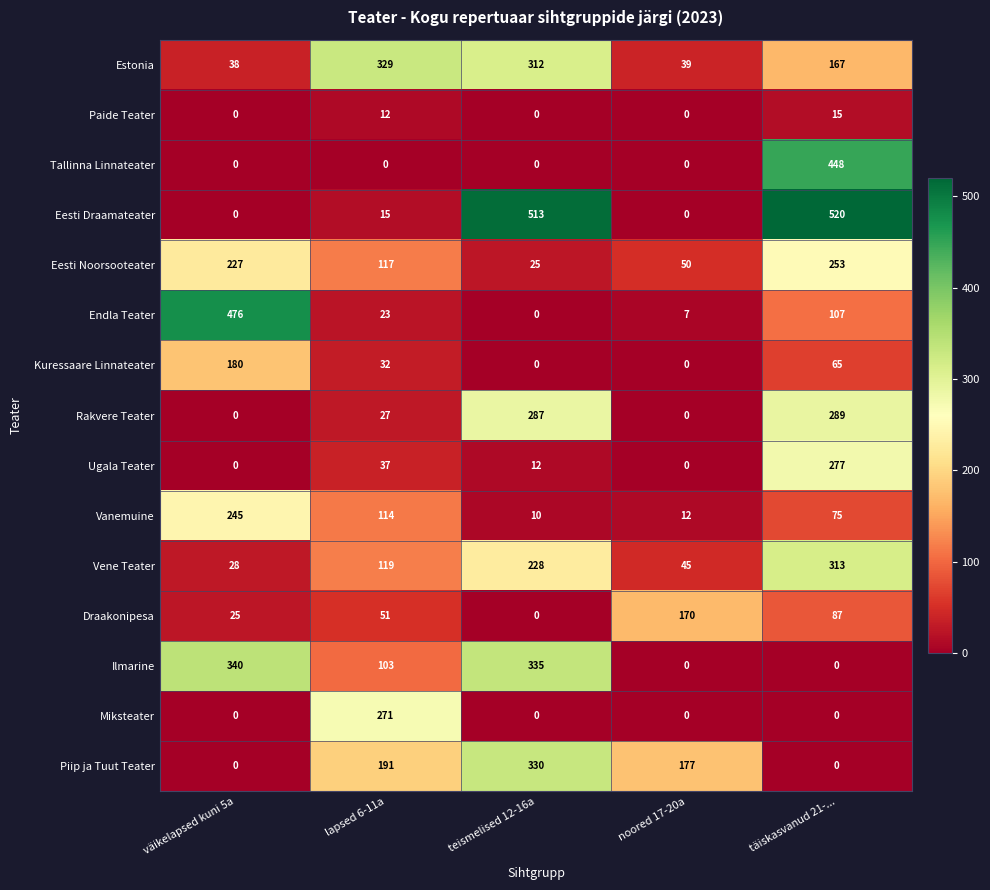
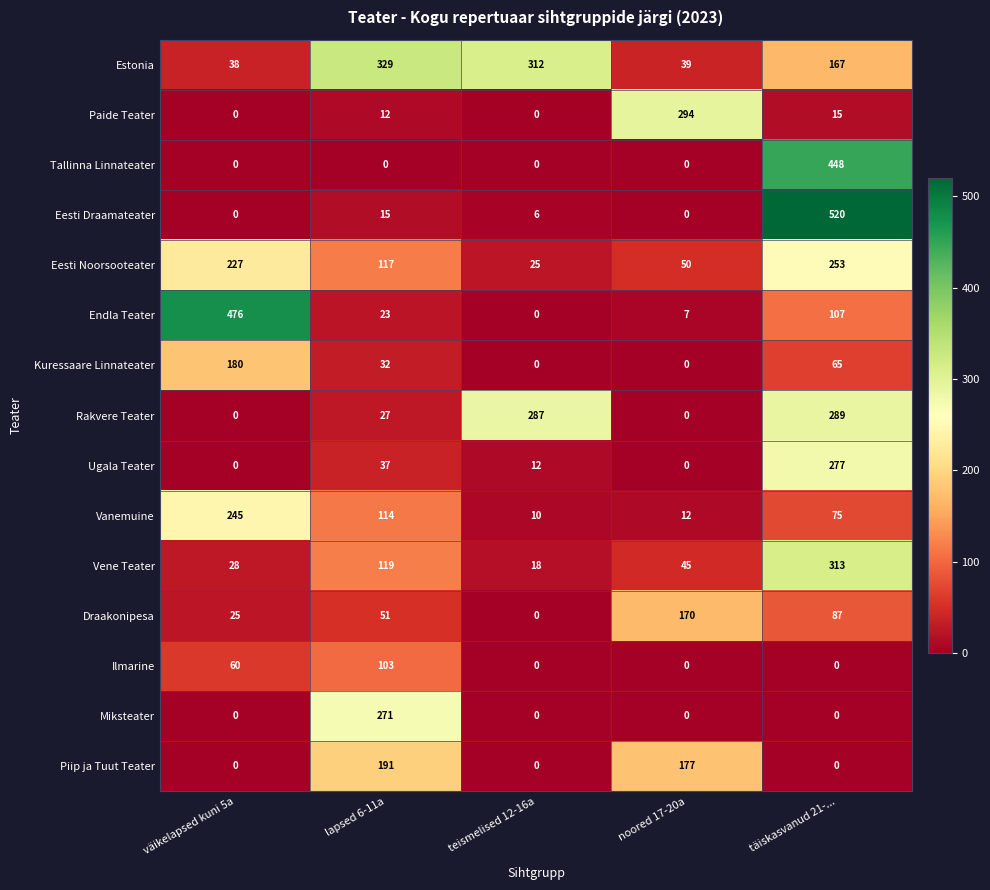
Paide Teater, noored 17-20a: 0 -> 294
Eesti Draamateater, teismelised 12-16a: 513 -> 6
Vene Teater, teismelised 12-16a: 228 -> 18
Ilmarine, väikelapsed kuni 5a: 340 -> 60
Ilmarine, teismelised 12-16a: 335 -> 0
Piip ja Tuut Teater, teismelised 12-16a: 330 -> 0
